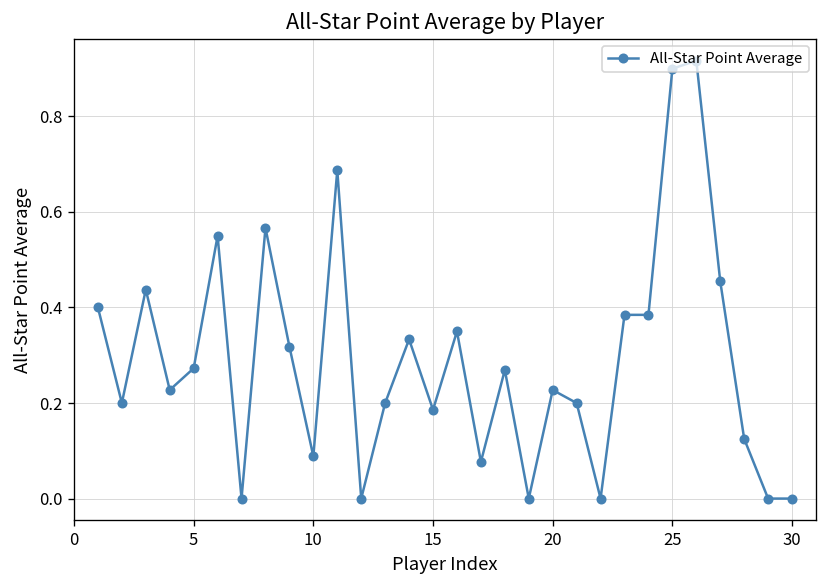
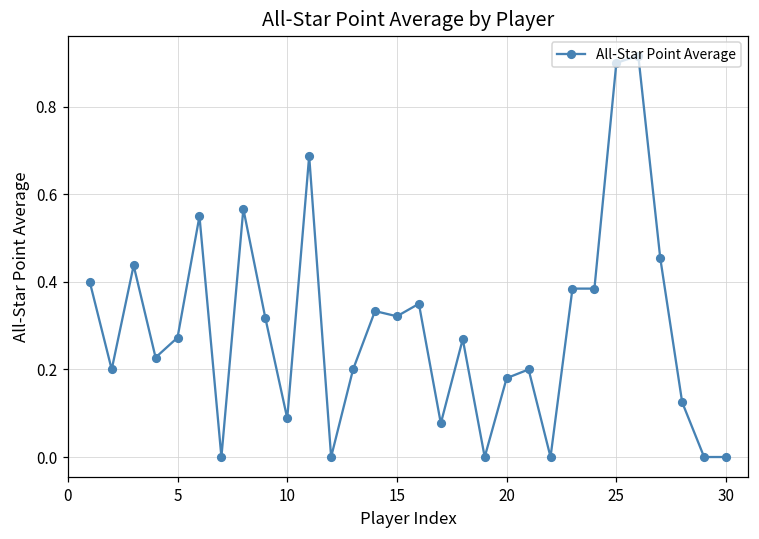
15: 0.19 -> 0.32
20: 0.23 -> 0.18
